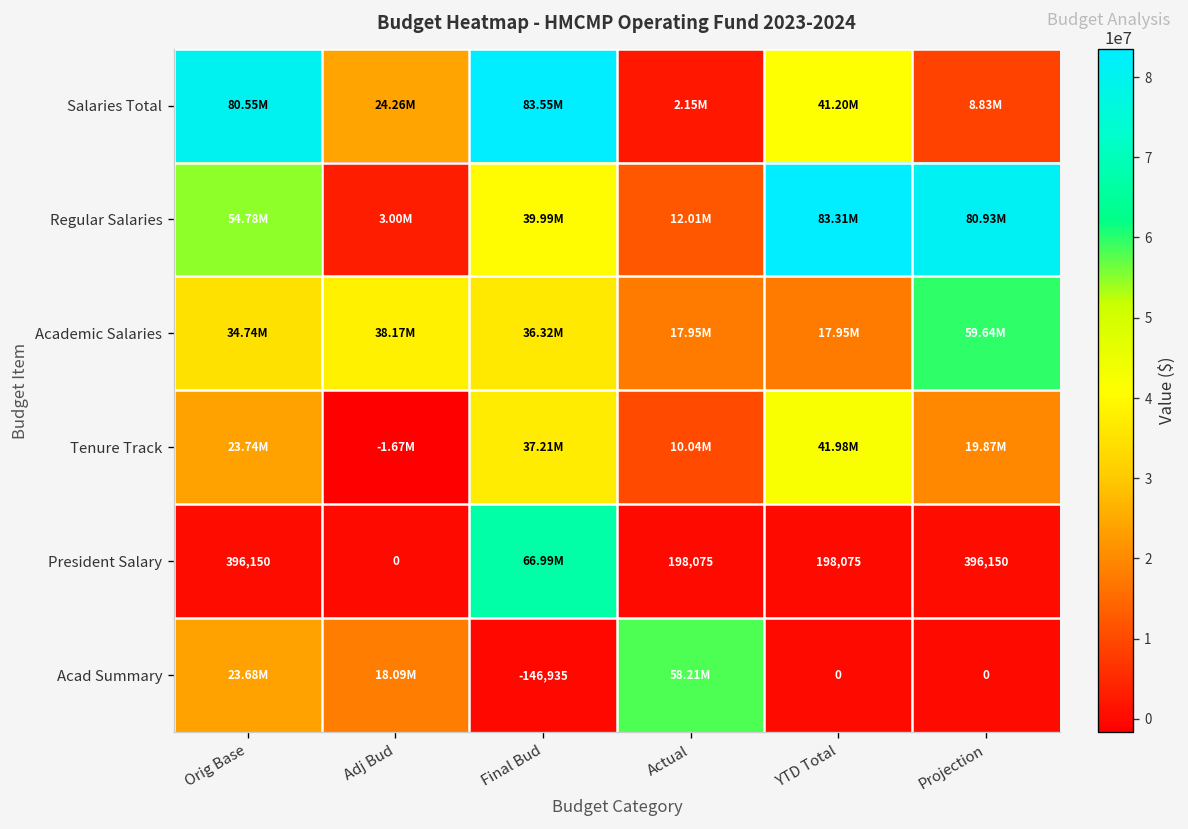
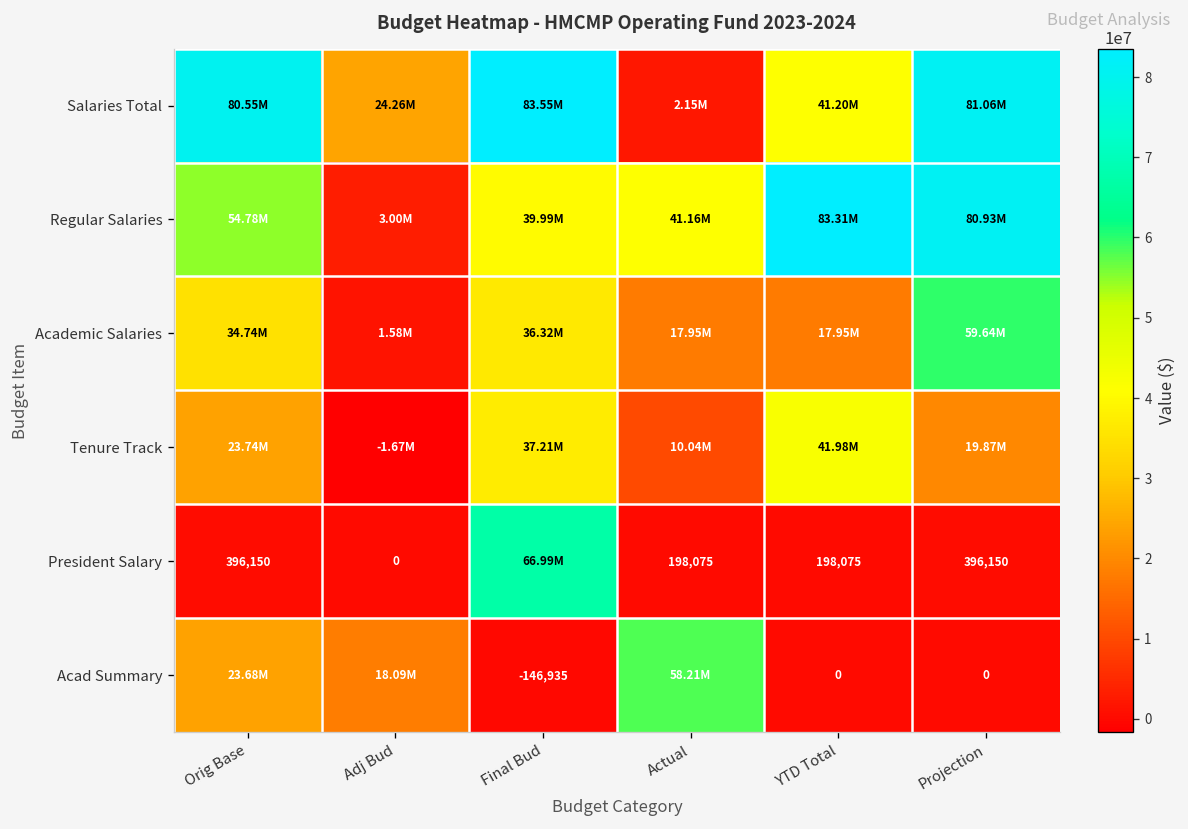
Salaries Total, Projection: 8.83M -> 81.06M
Regular Salaries, Actual: 12.01M -> 41.16M
Academic Salaries, Adj Bud: 38.17M -> 1.58M
